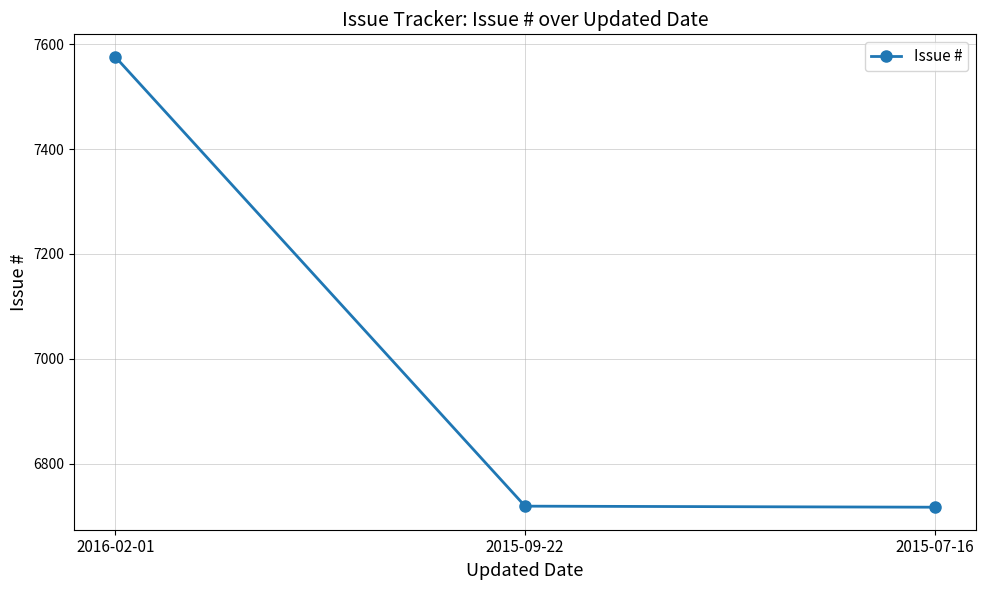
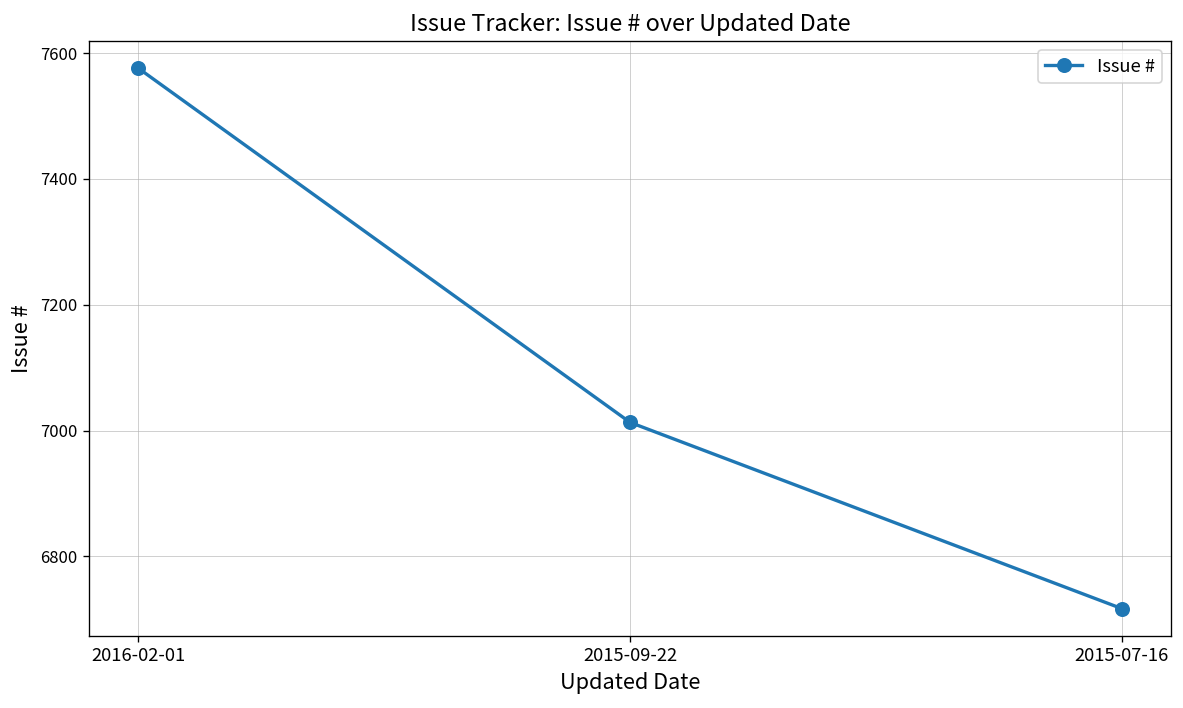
2015-09-22: 6720 -> 7010
